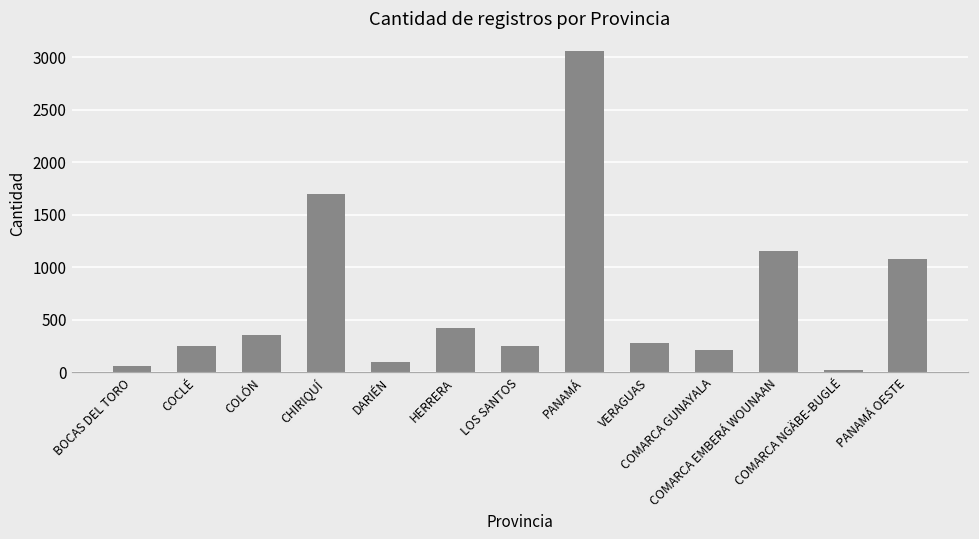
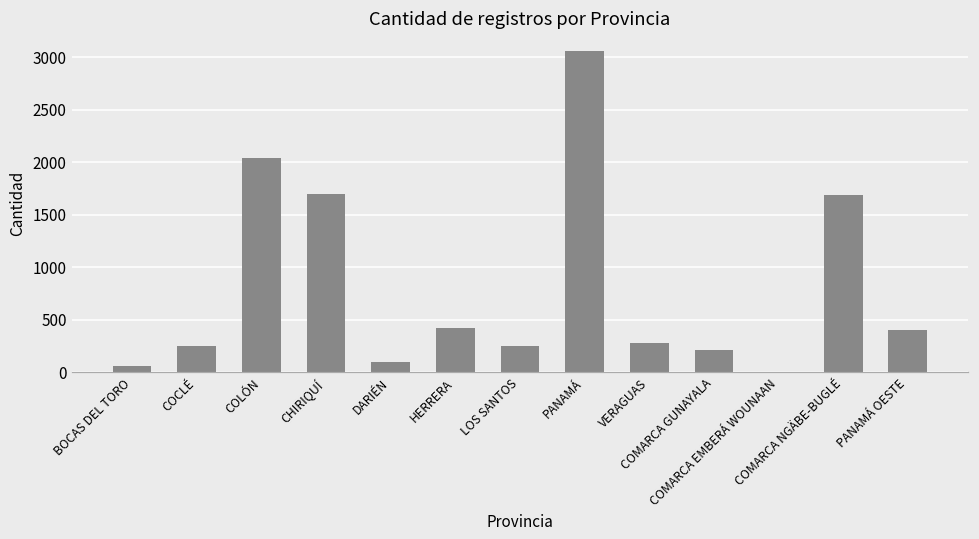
COLÓN: 300 -> 2000
COMARCA EMBERÁ WOUNAAN: 1200 -> 0
COMARCA NGÄBE-BUGLÉ: 0 -> 1700
PANAMÁ OESTE: 1100 -> 400
